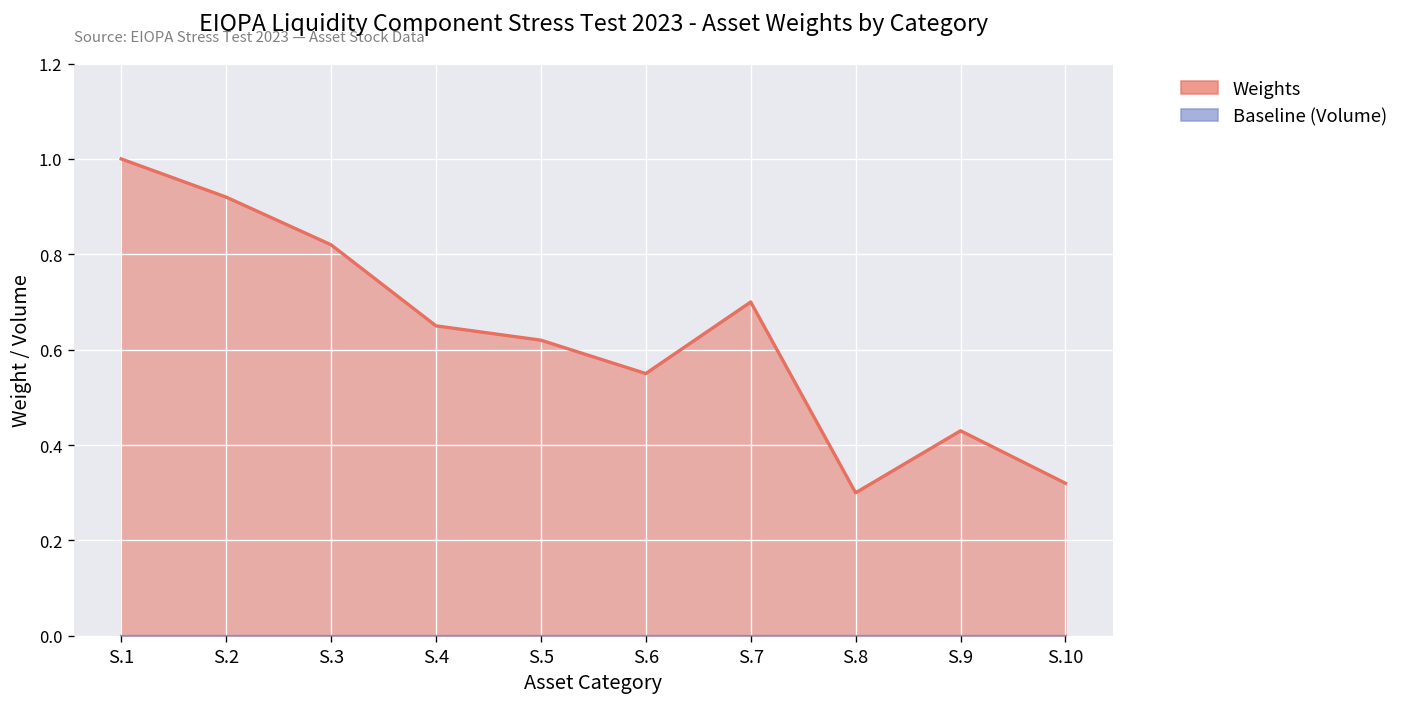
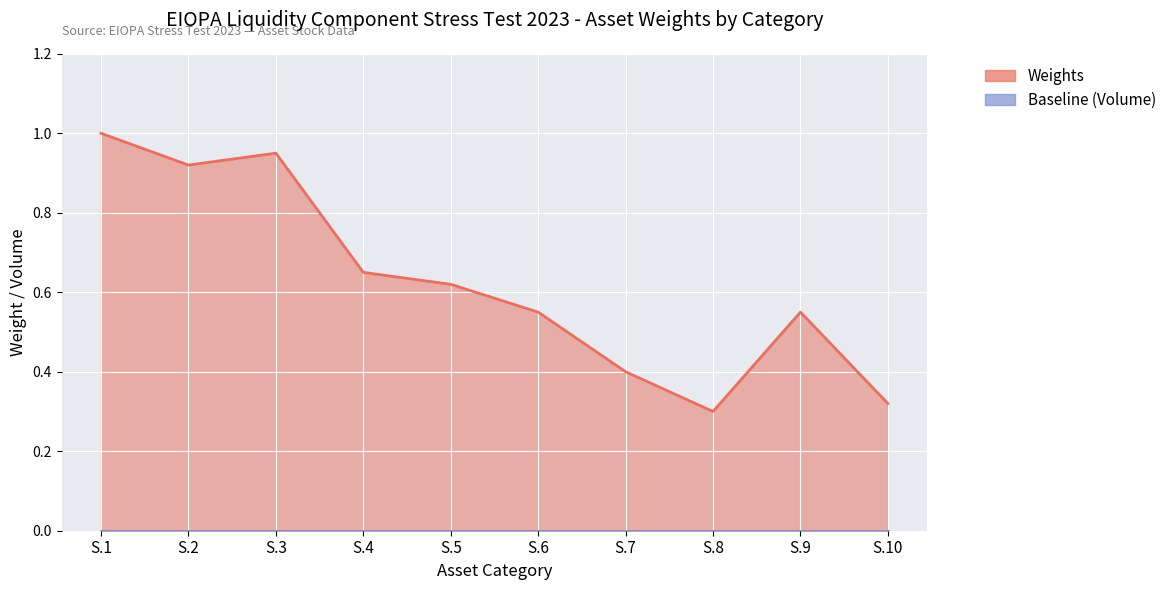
Weights, S.3: 0.82 -> 0.95
Weights, S.7: 0.7 -> 0.4
Weights, S.9: 0.43 -> 0.55
